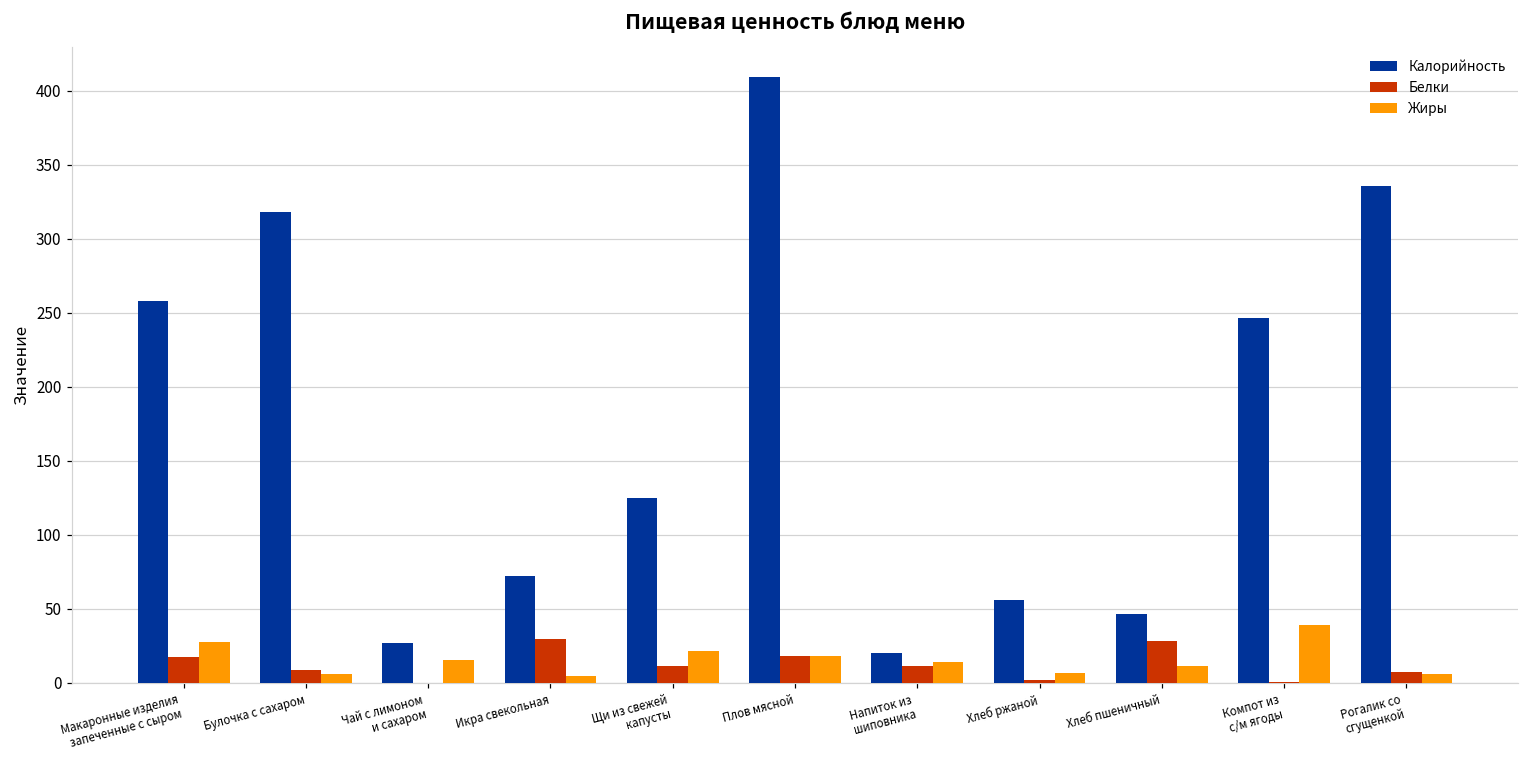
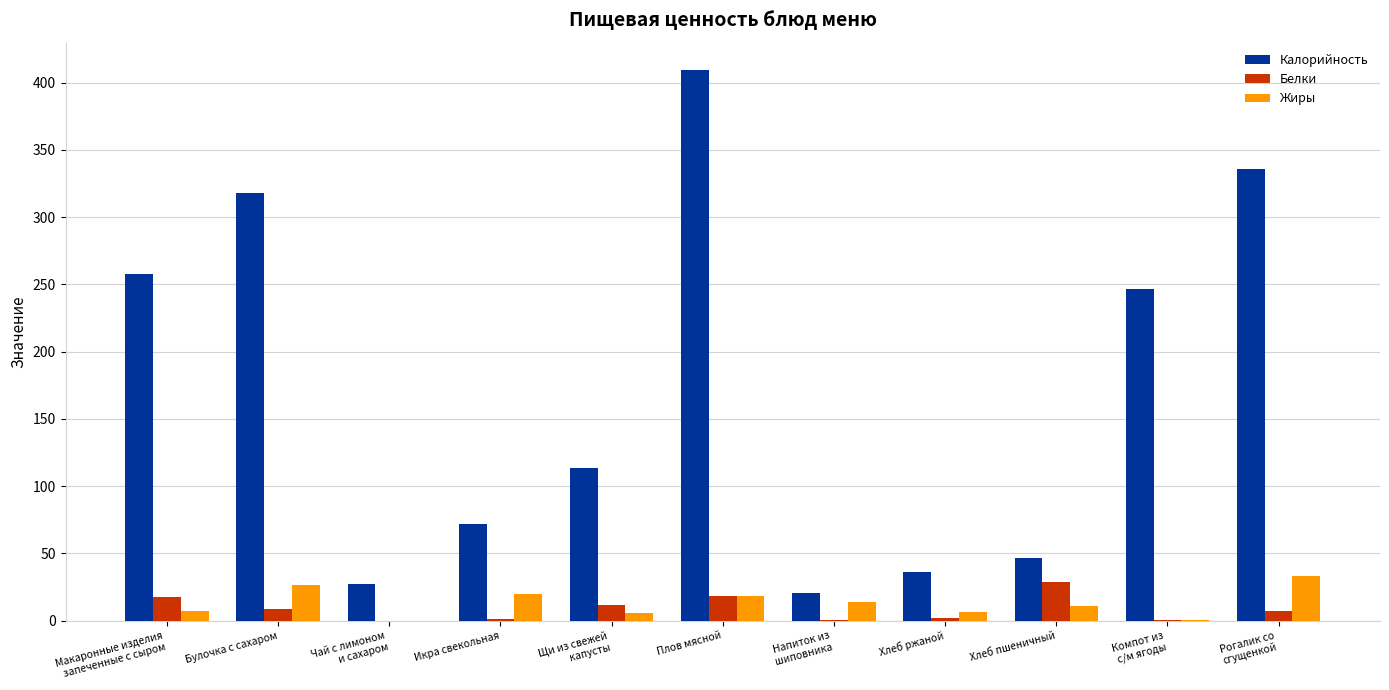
Жиры, Макаронные изделия запеченные с сыром: 28 -> 7
Жиры, Булочка с сахаром: 6 -> 27
Жиры, Чай с лимоном и сахаром: 16 -> 0
Белки, Икра свекольная: 30 -> 2
Жиры, Икра свекольная: 4 -> 20
Калорийность, Щи из свежей капусты: 125 -> 114
Жиры, Щи из свежей капусты: 21 -> 6
Белки, Напиток из шиповника: 12 -> 1
Калорийность, Хлеб ржаной: 56 -> 36
Жиры, Компот из с/м ягоды: 39 -> 0
Жиры, Рогалик со сгущенкой: 6 -> 33
